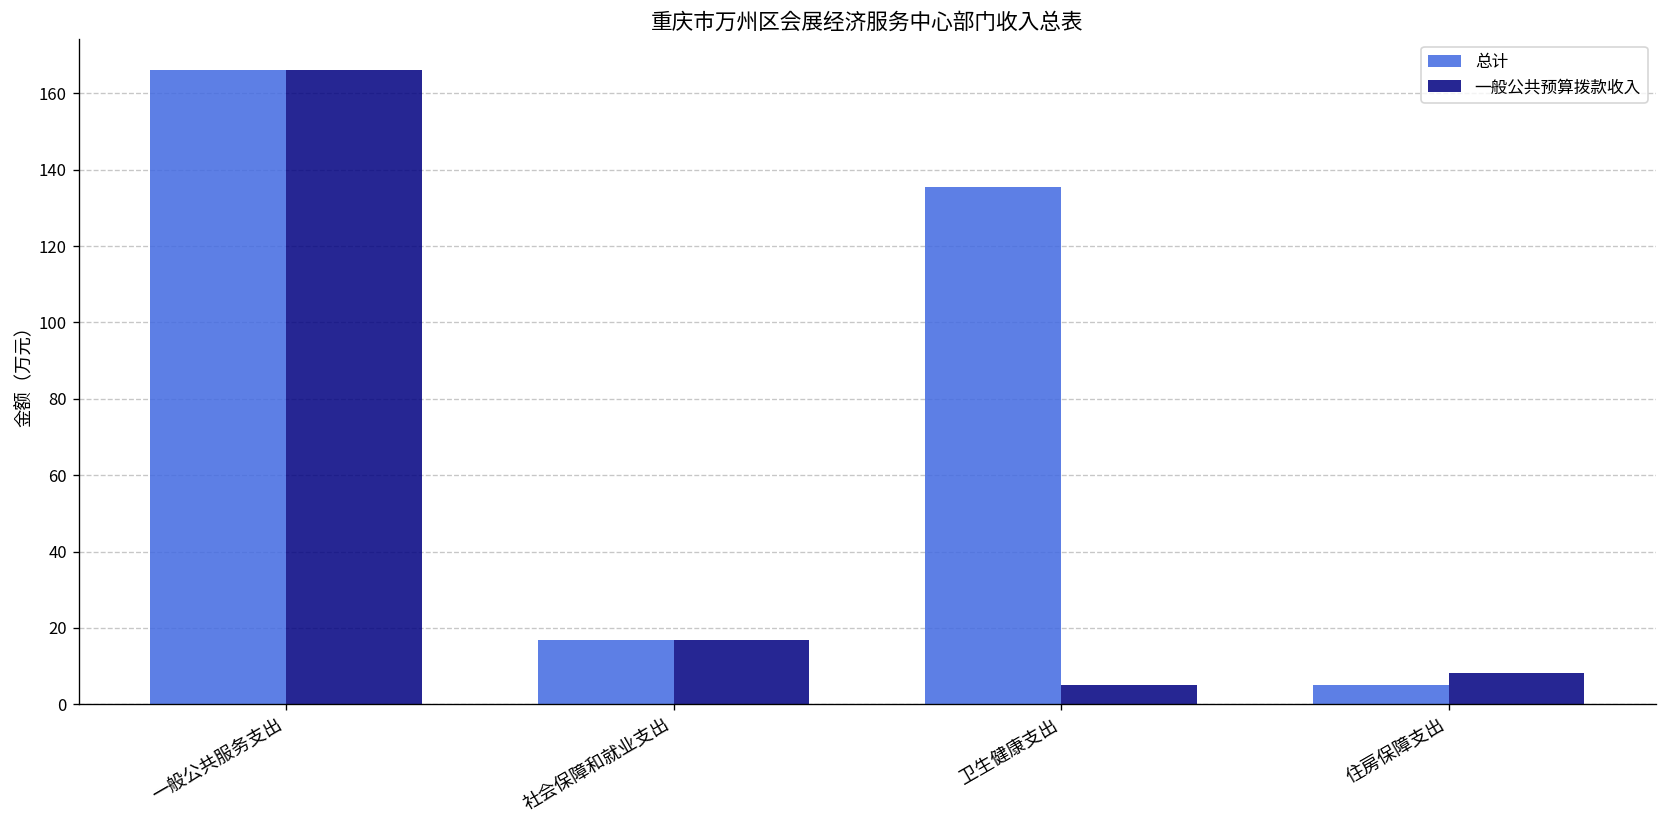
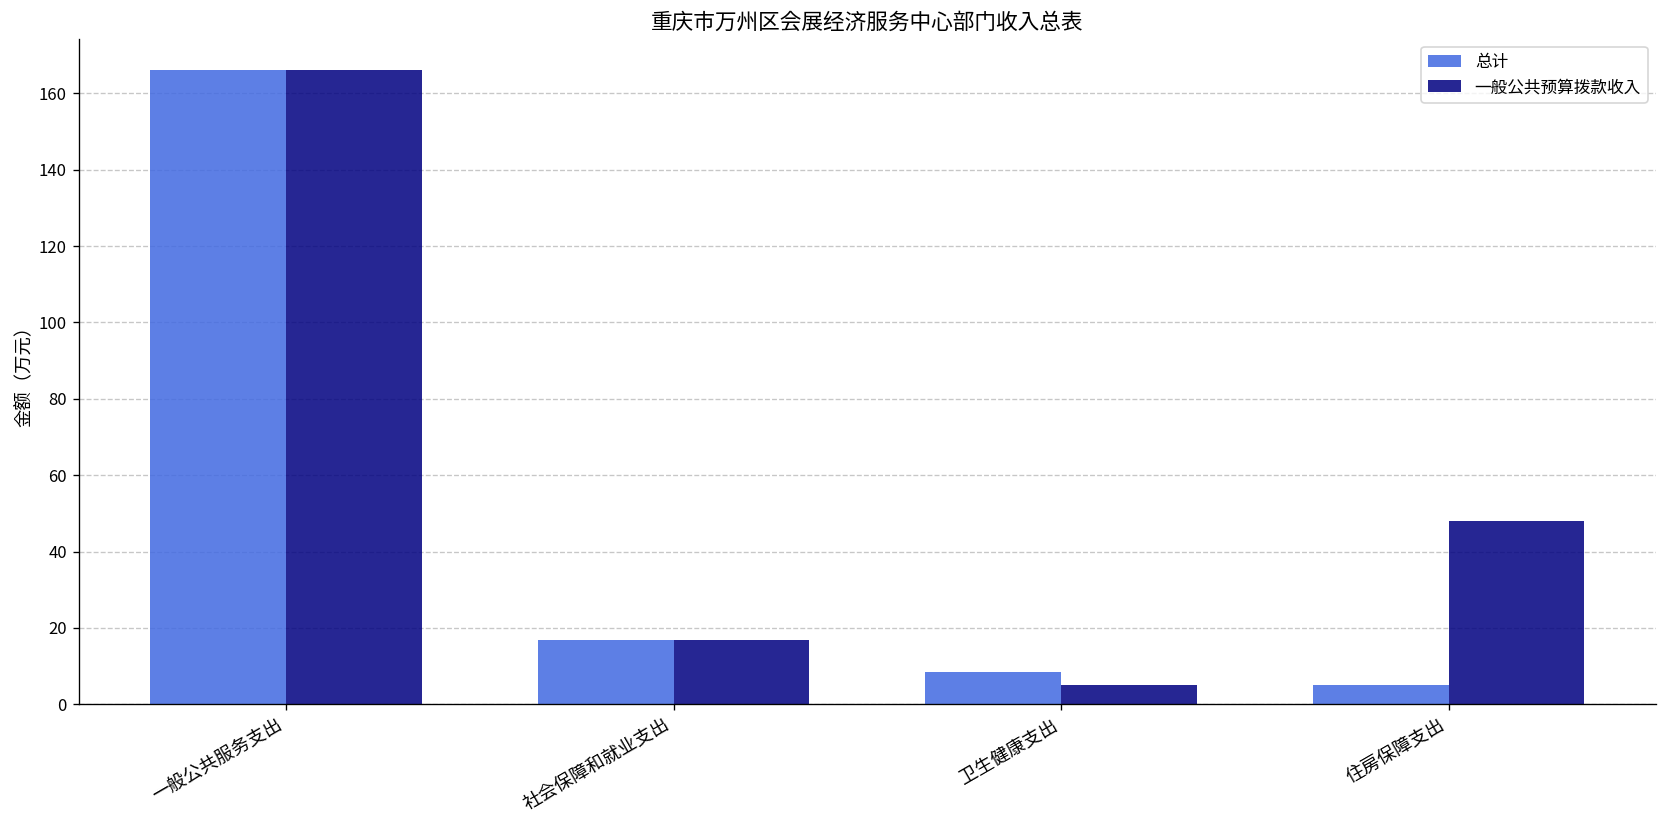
总计, 卫生健康支出: 135 -> 8
一般公共预算拨款收入, 住房保障支出: 8 -> 48
